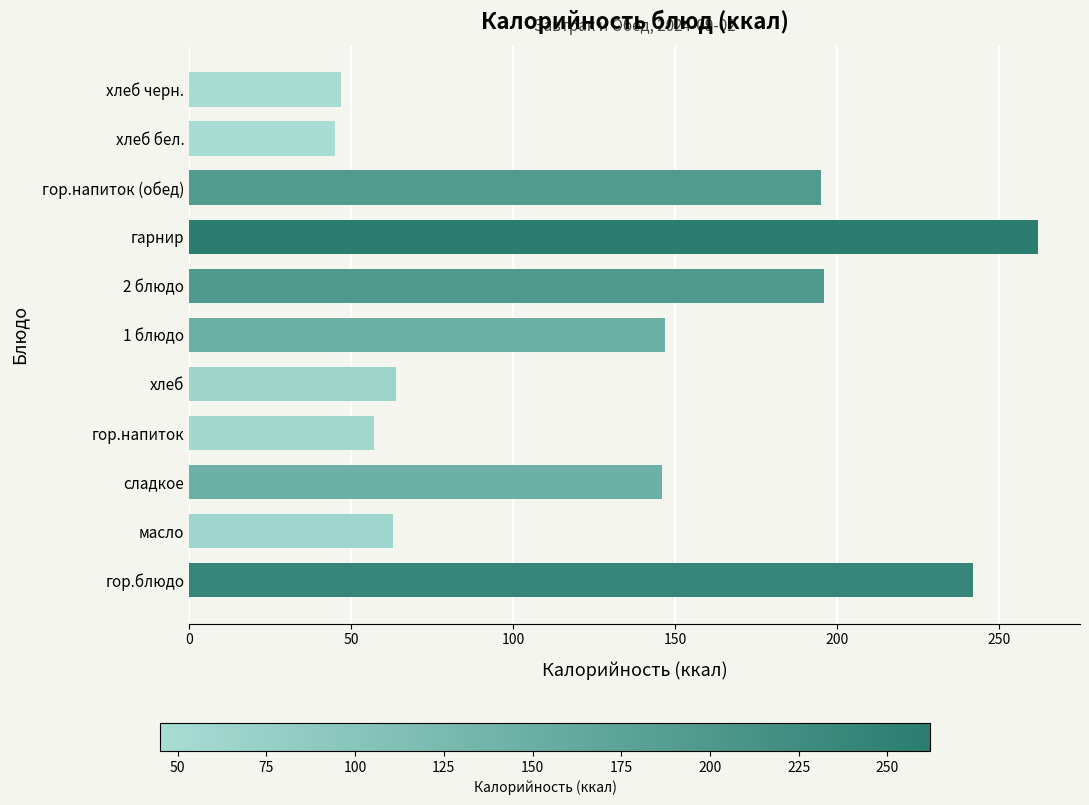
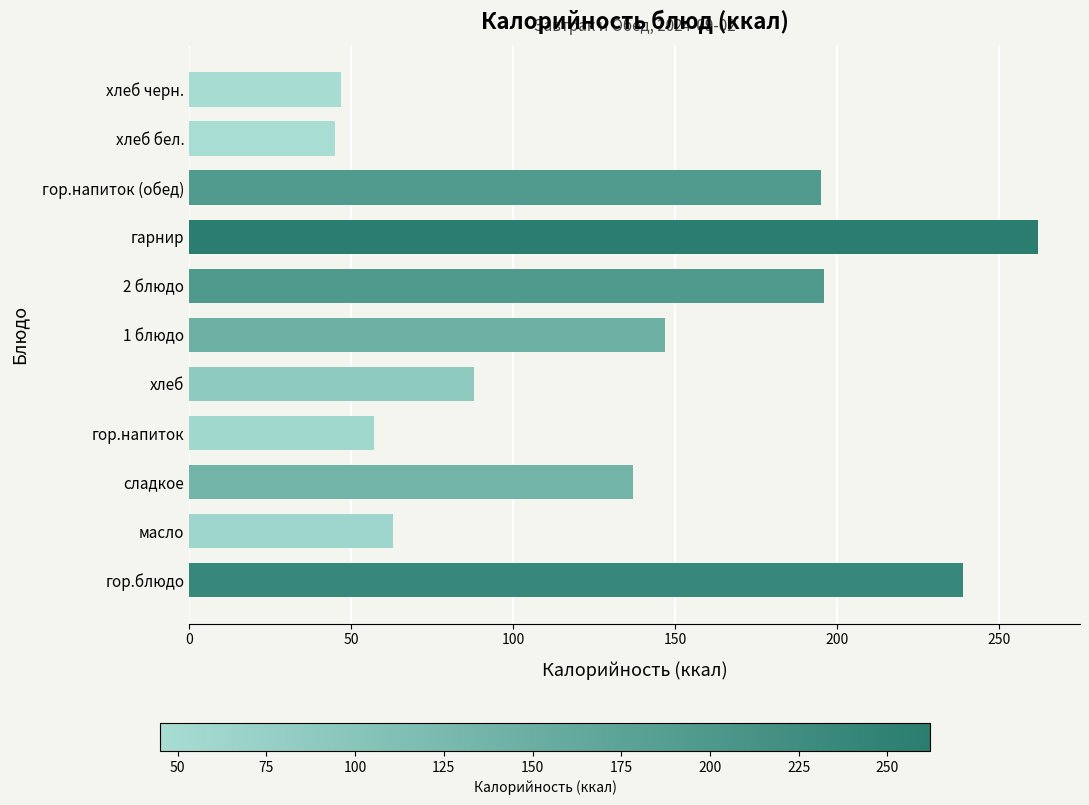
хлеб: 64 -> 88
сладкое: 146 -> 137
гор.блюдо: 242 -> 239
